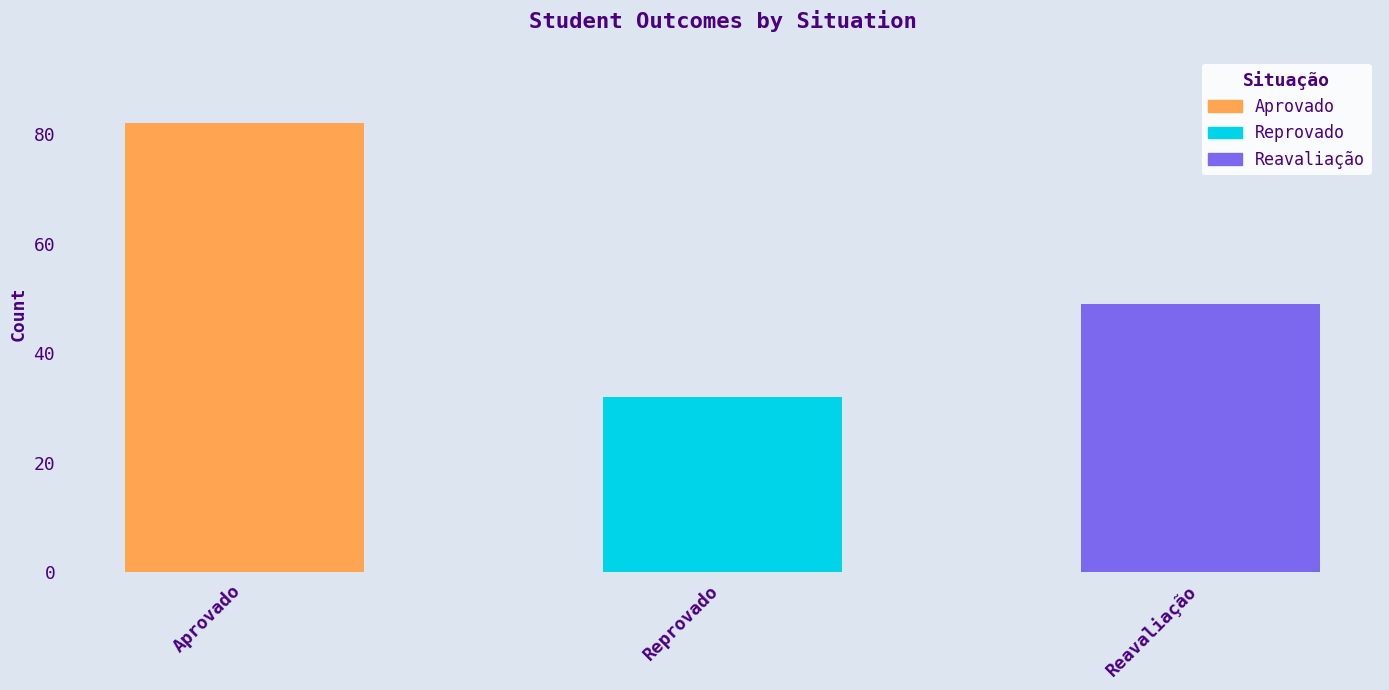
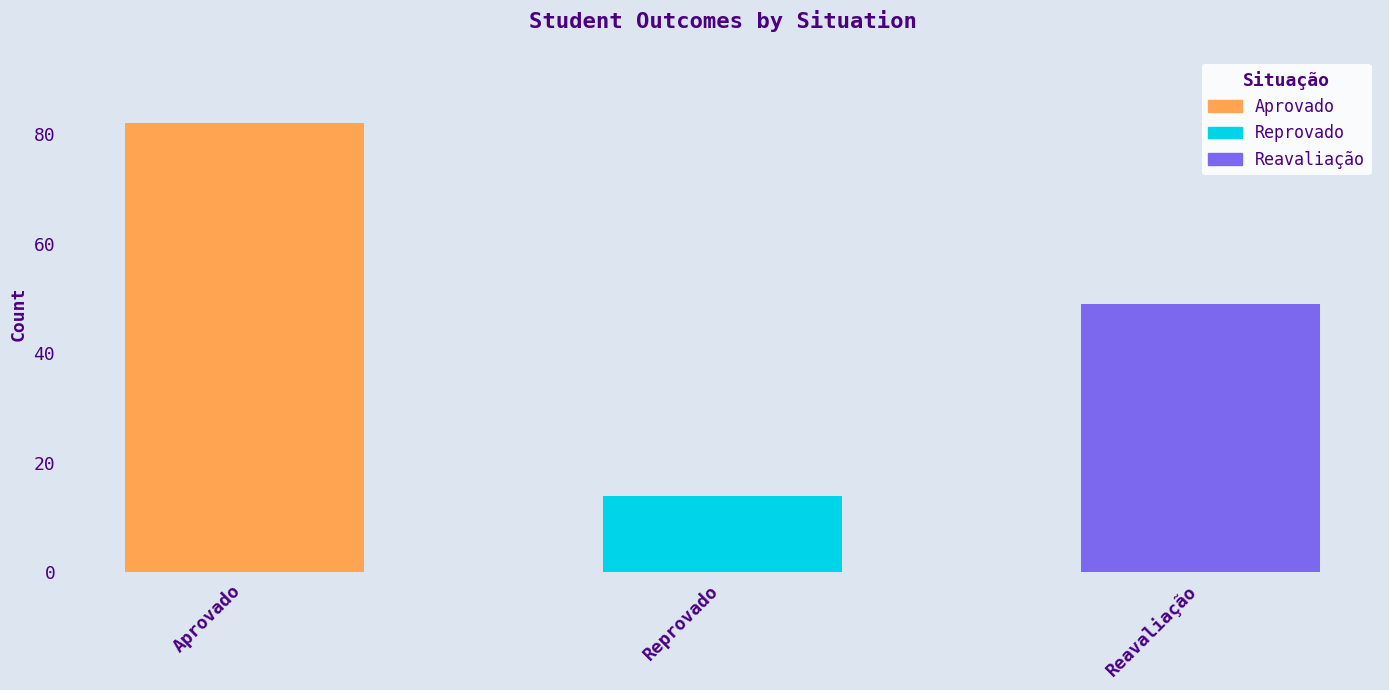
Reprovado: 32 -> 14
